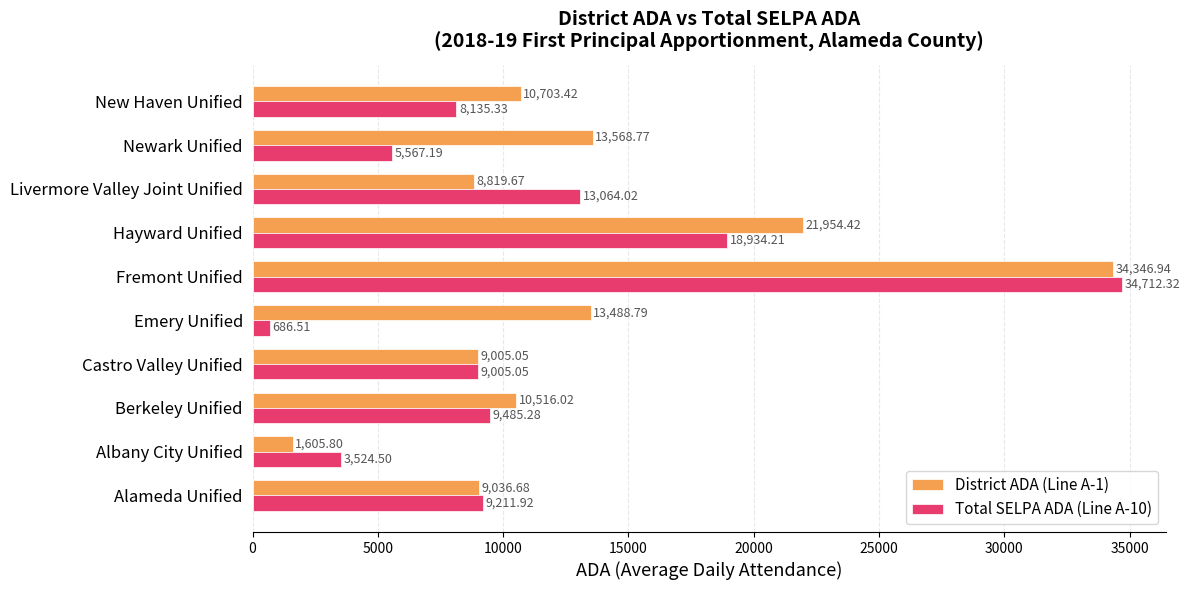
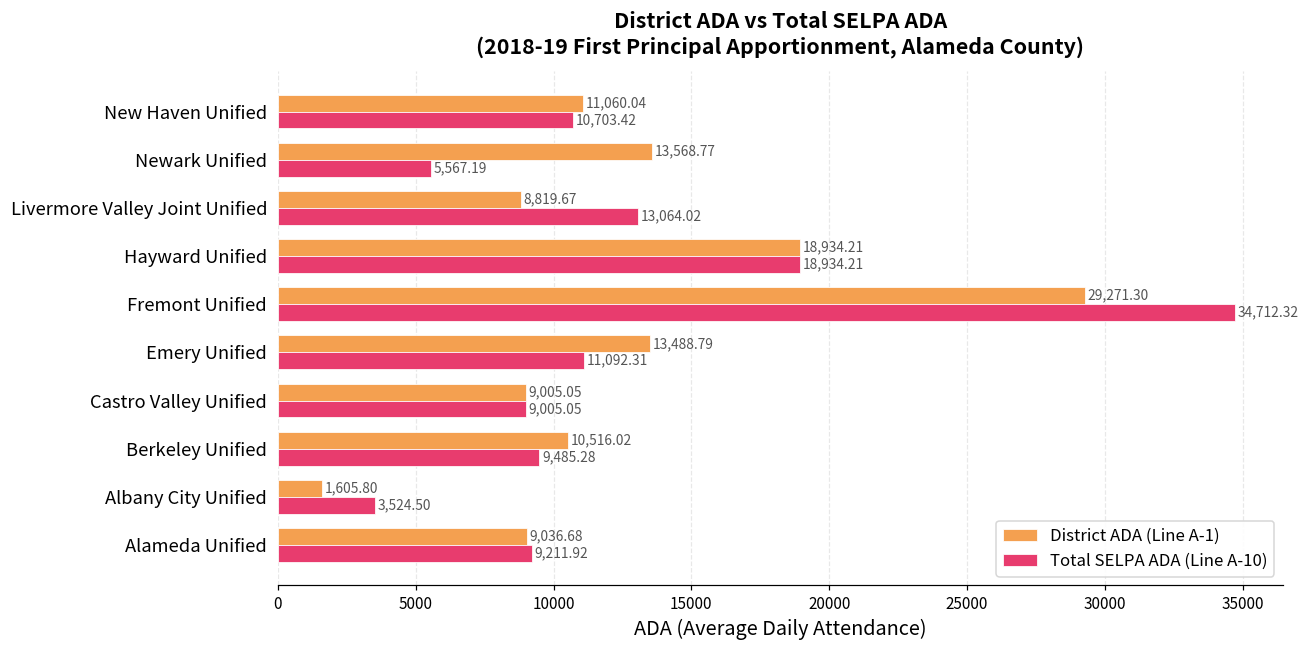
District ADA (Line A-1), New Haven Unified: 10,703.42 -> 11,060.04
Total SELPA ADA (Line A-10), New Haven Unified: 8,135.33 -> 10,703.42
District ADA (Line A-1), Hayward Unified: 21,954.42 -> 18,934.21
District ADA (Line A-1), Fremont Unified: 34,346.94 -> 29,271.30
Total SELPA ADA (Line A-10), Emery Unified: 686.51 -> 11,092.31
